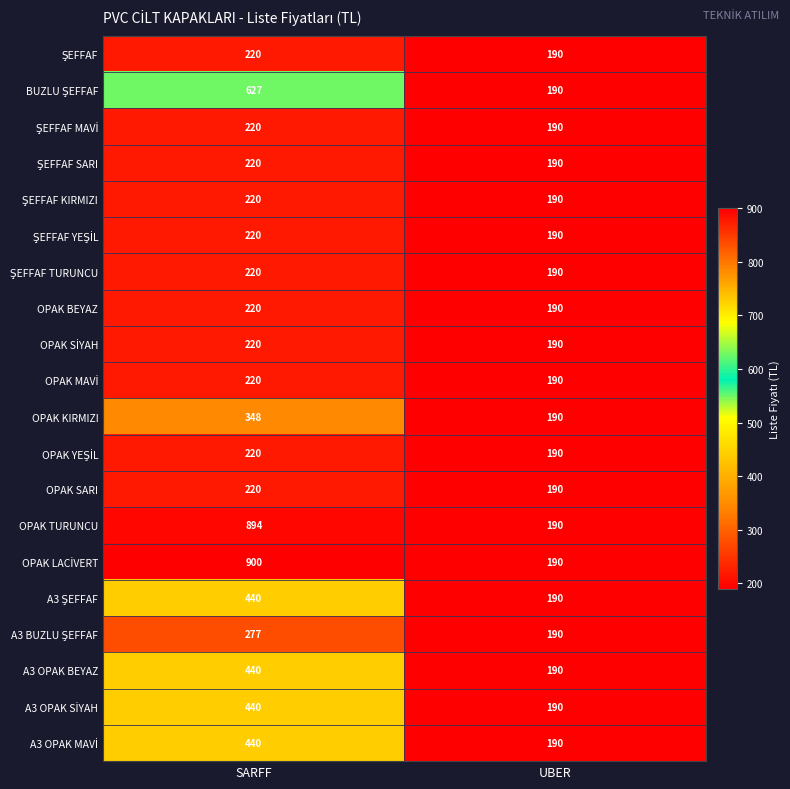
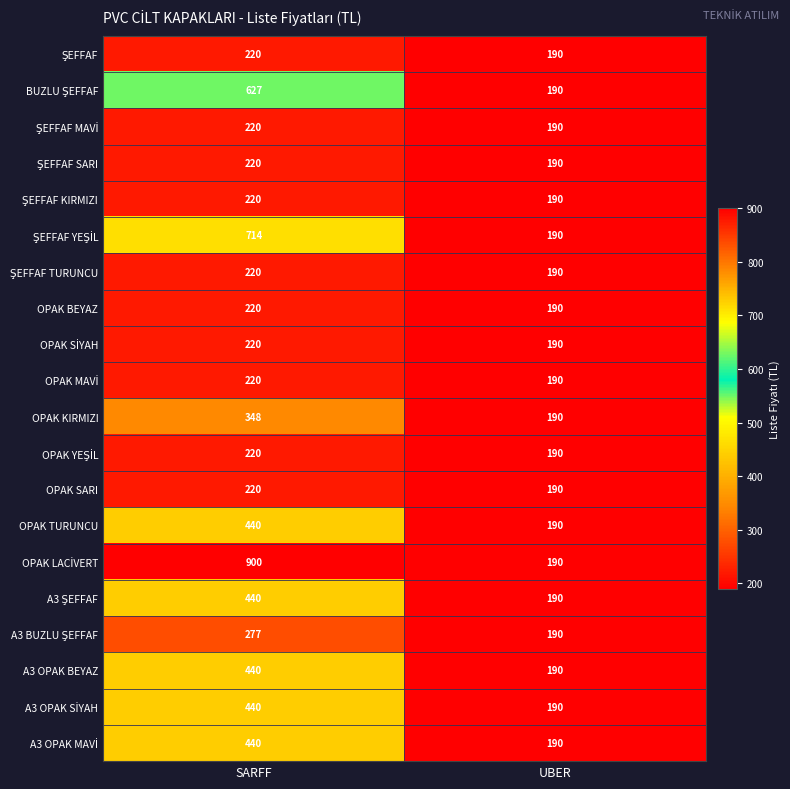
ŞEFFAF YEŞİL, SARFF: 220 -> 714
OPAK TURUNCU, SARFF: 894 -> 440
